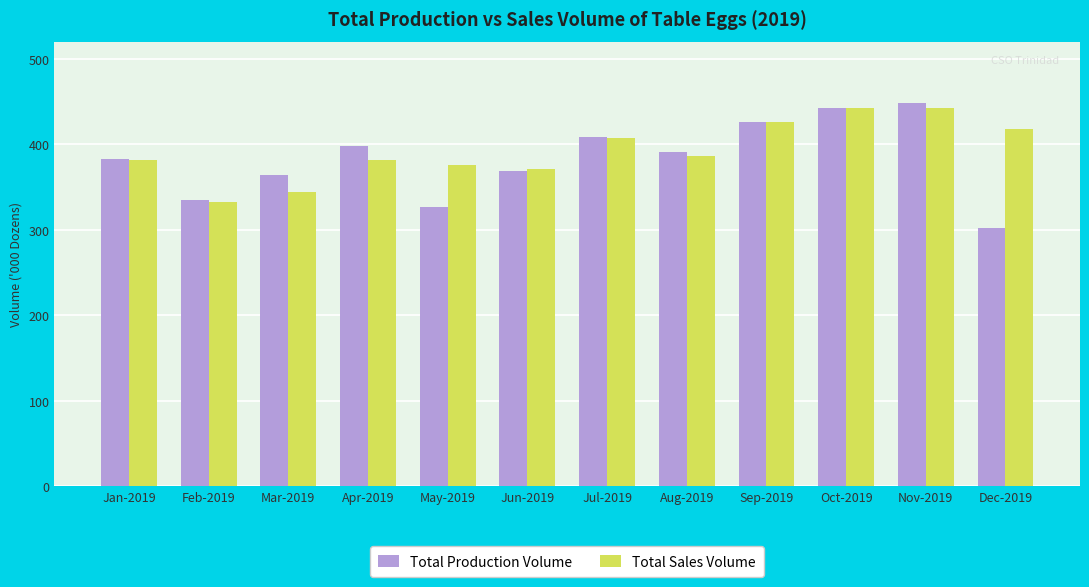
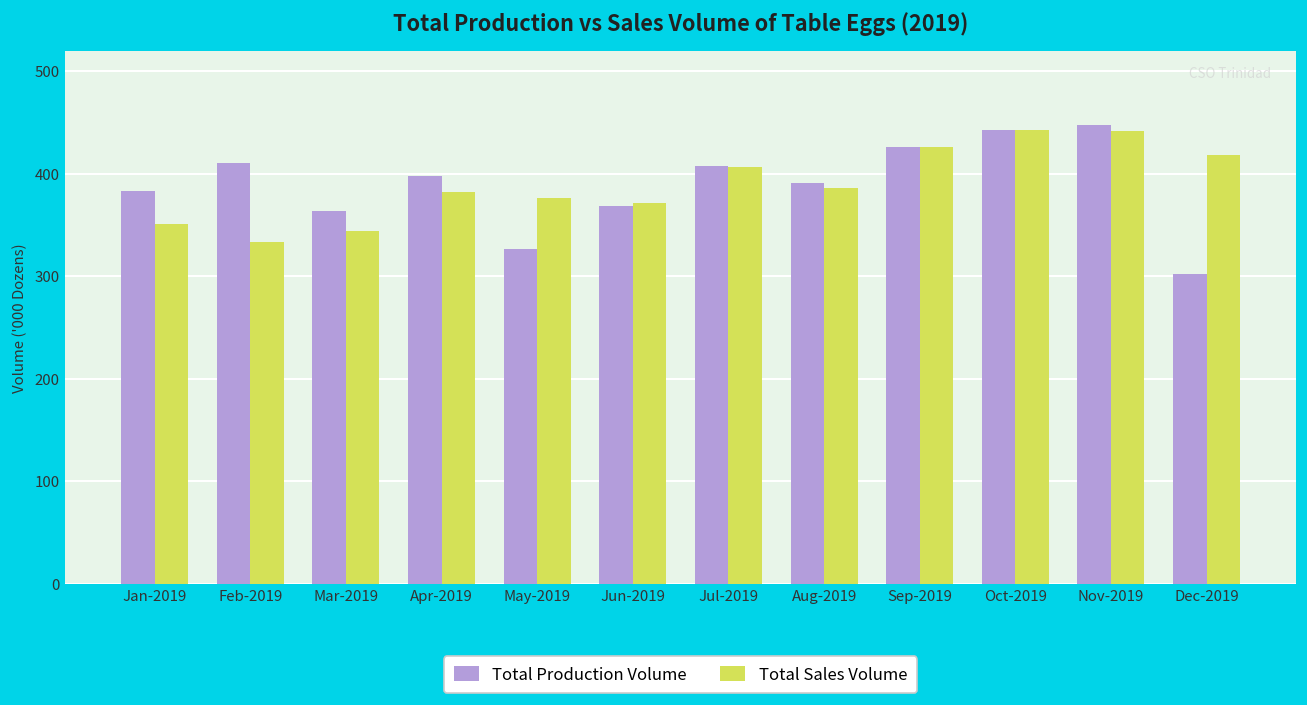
Total Sales Volume, Jan-2019: 380 -> 350
Total Production Volume, Feb-2019: 340 -> 410
